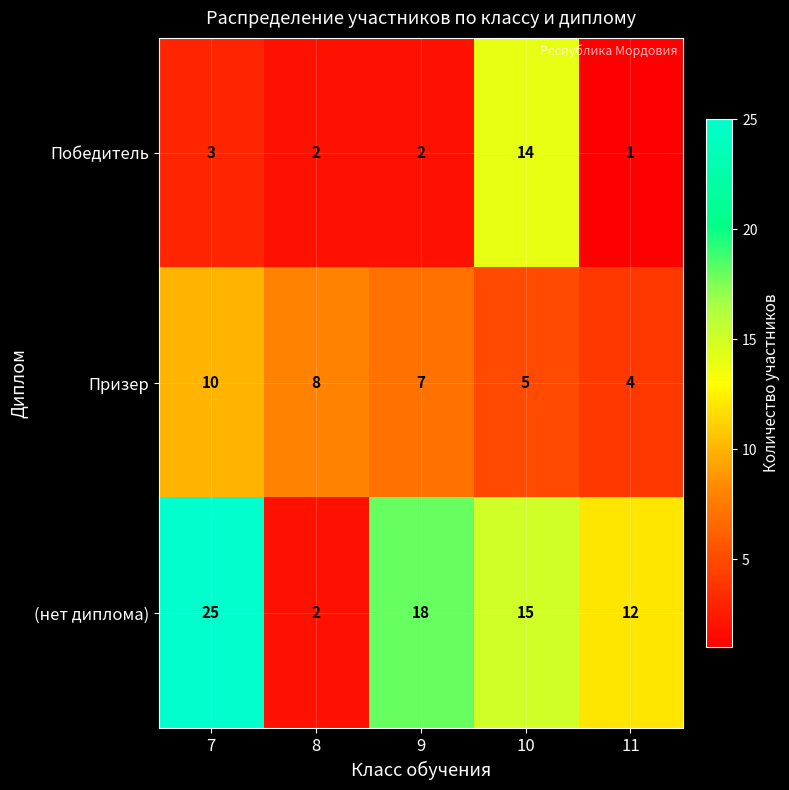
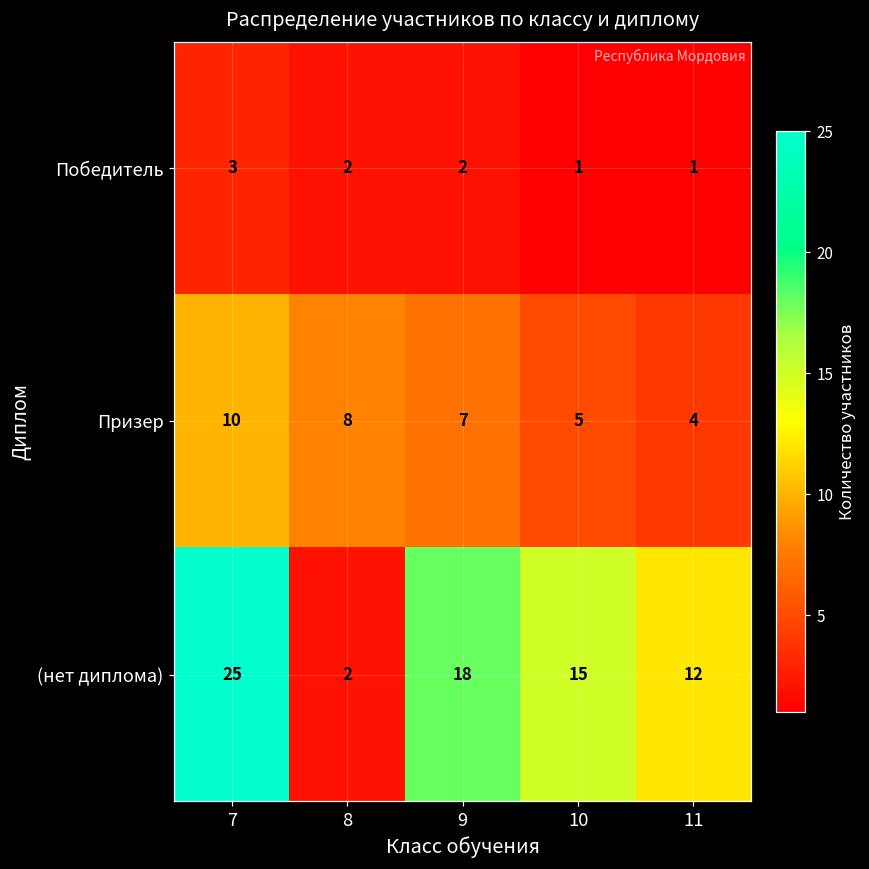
Победитель, 10: 14 -> 1
